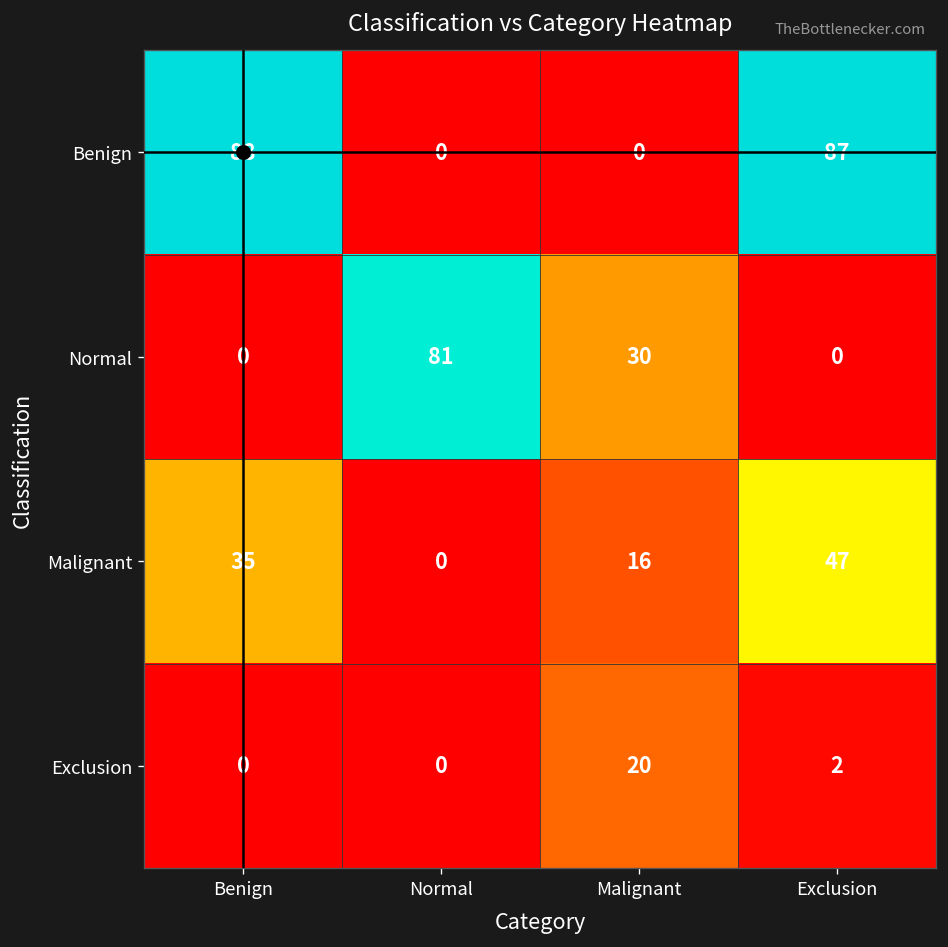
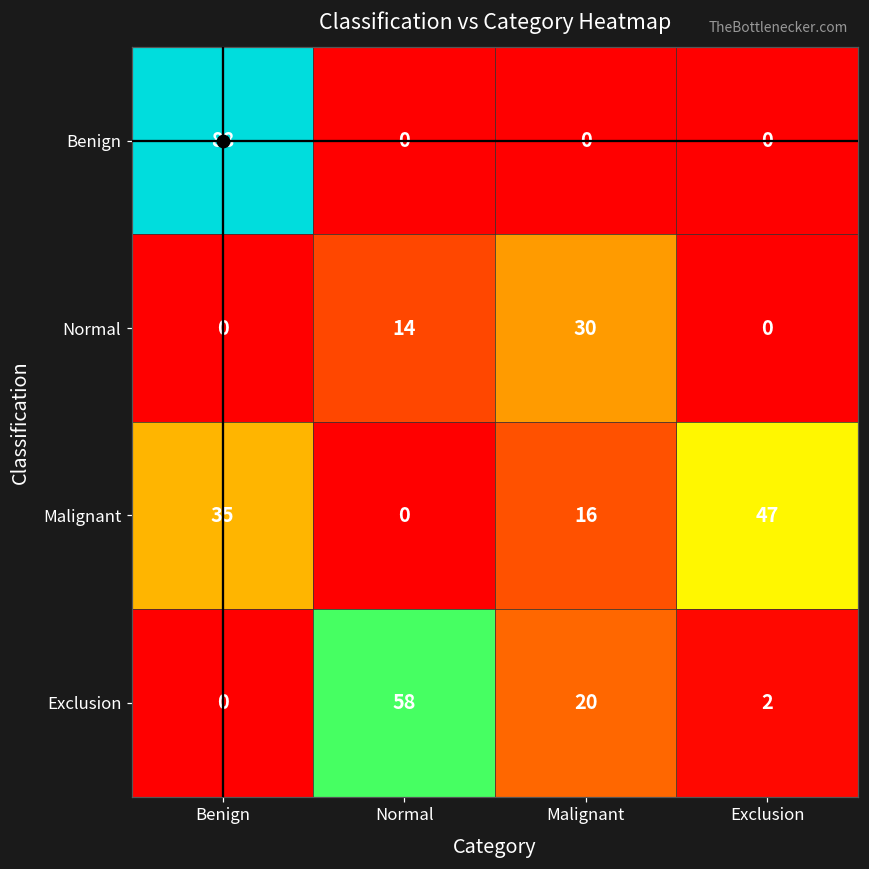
Benign, Exclusion: 87 -> 0
Normal, Normal: 81 -> 14
Exclusion, Normal: 0 -> 58
